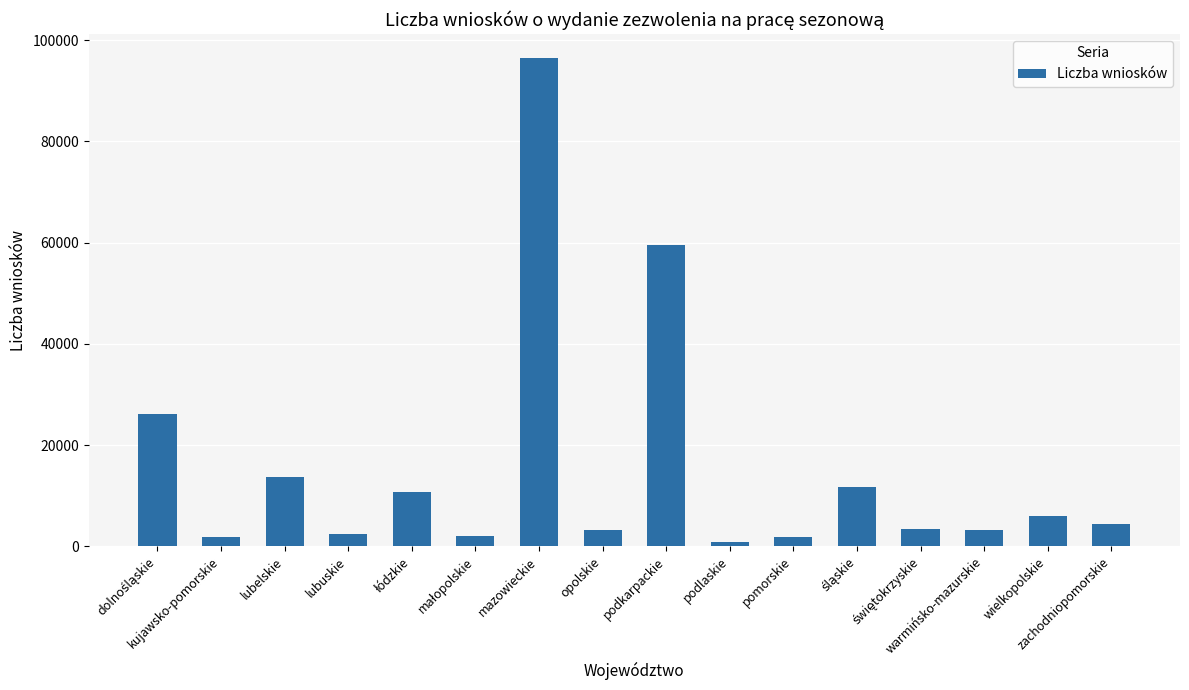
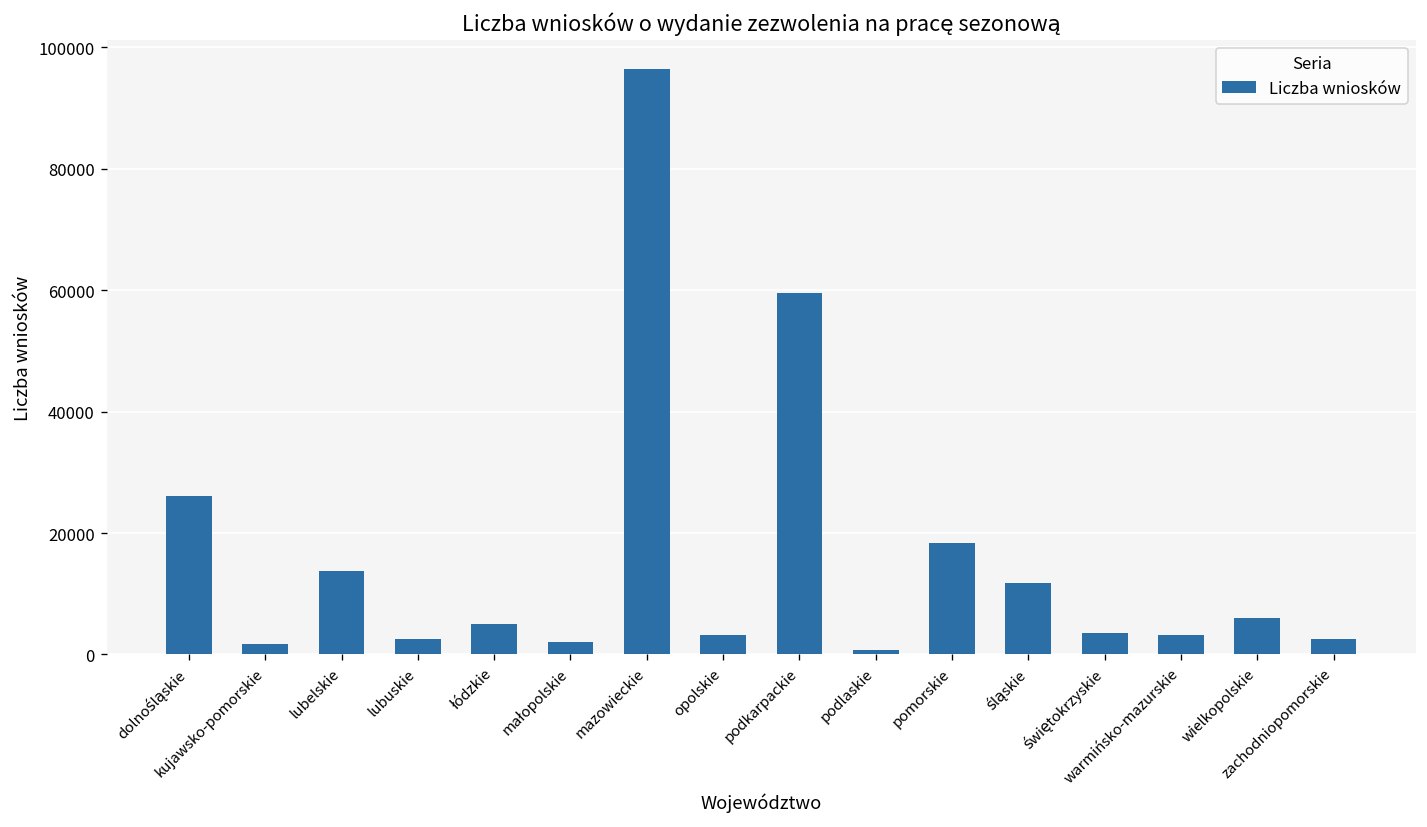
łódzkie: 11000 -> 5000
pomorskie: 2000 -> 18000
zachodniopomorskie: 4000 -> 3000
